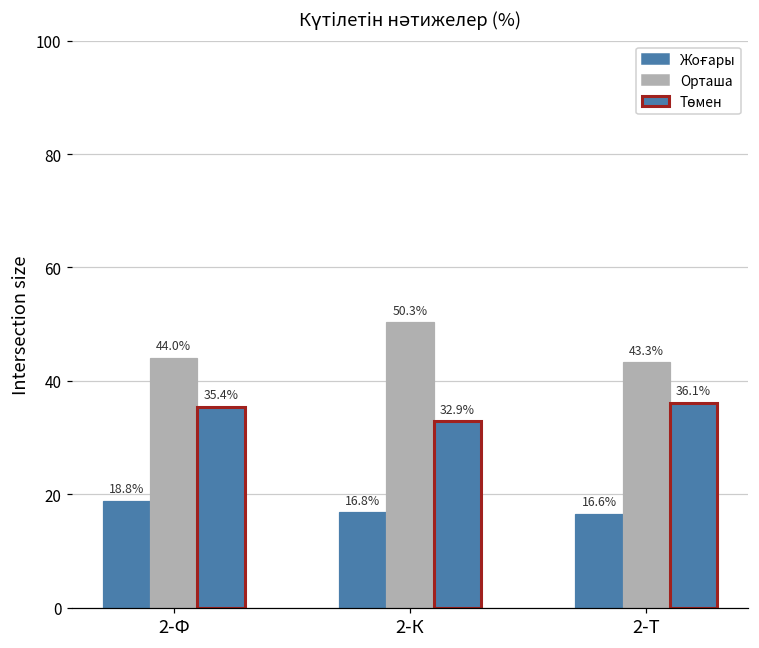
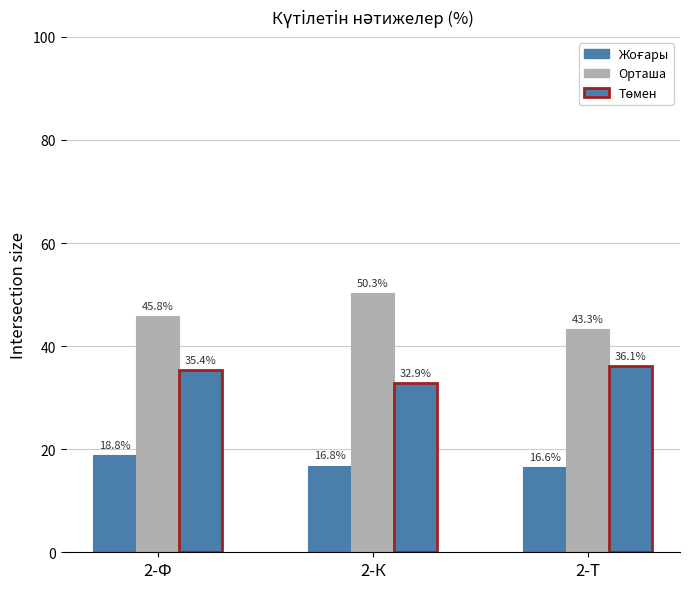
Орташа, 2-Ф: 44.0% -> 45.8%
